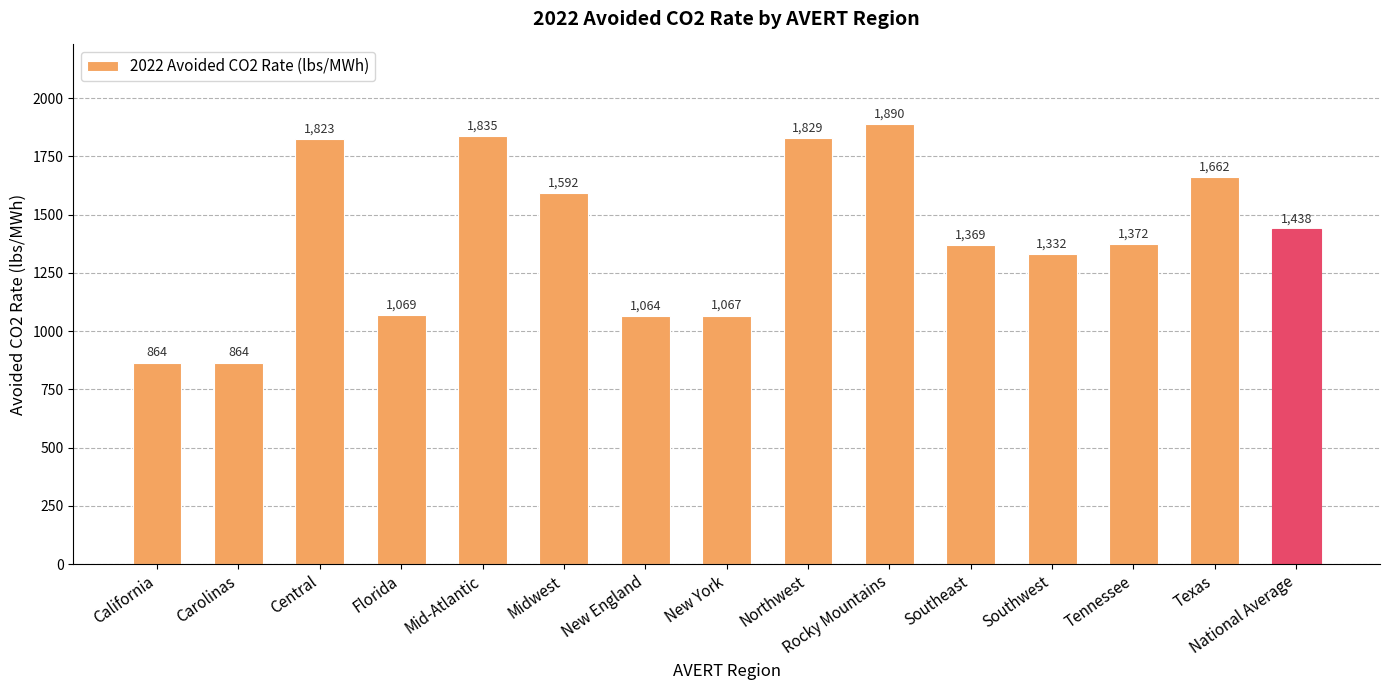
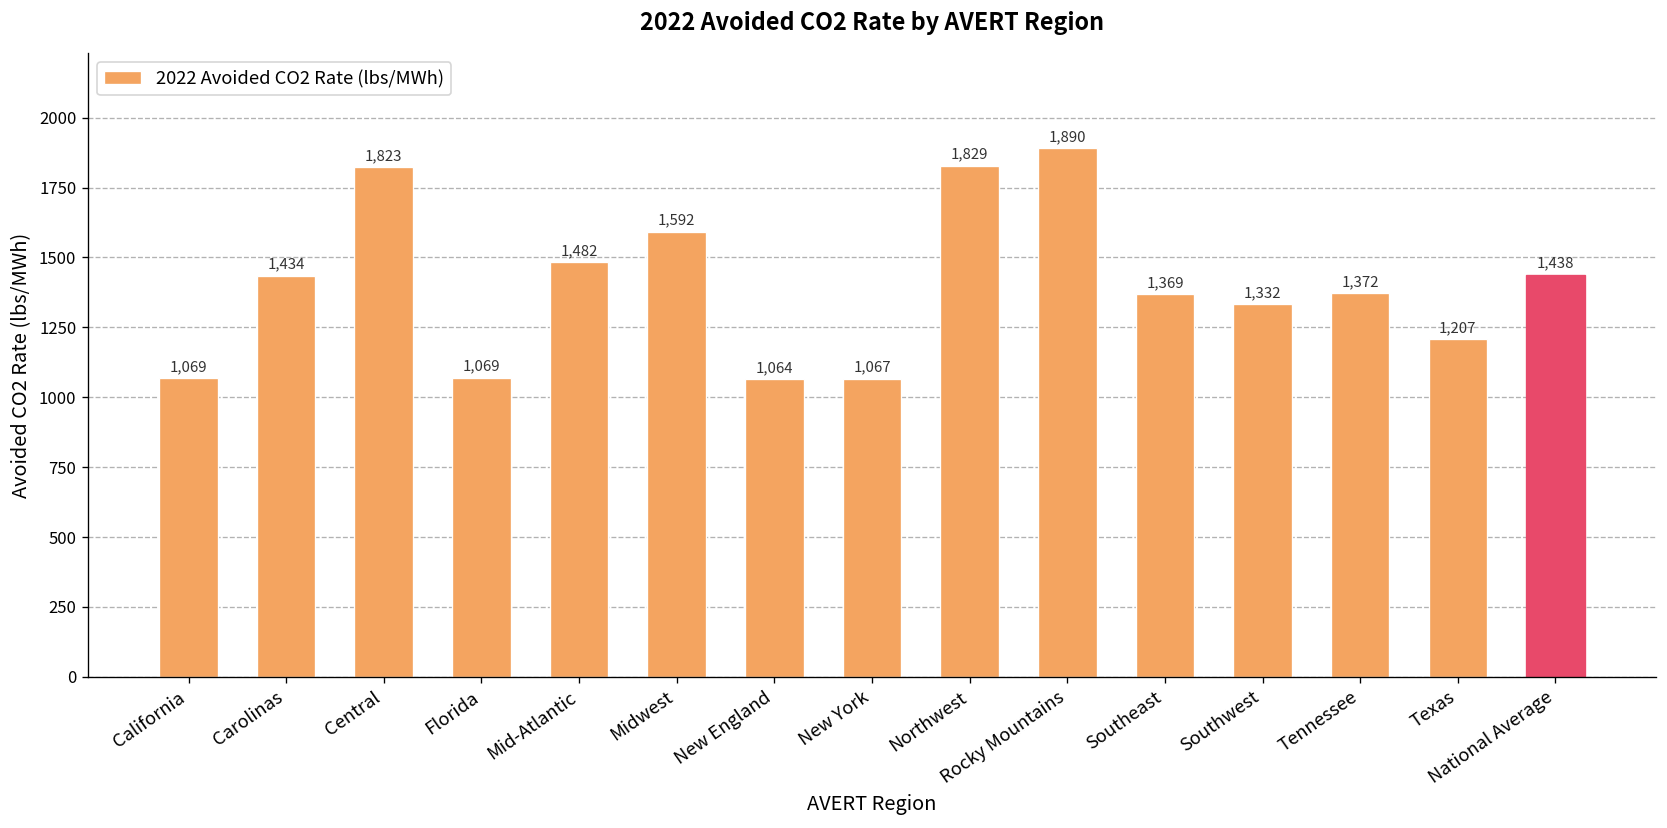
California: 864 -> 1,069
Carolinas: 864 -> 1,434
Mid-Atlantic: 1,835 -> 1,482
Texas: 1,662 -> 1,207
